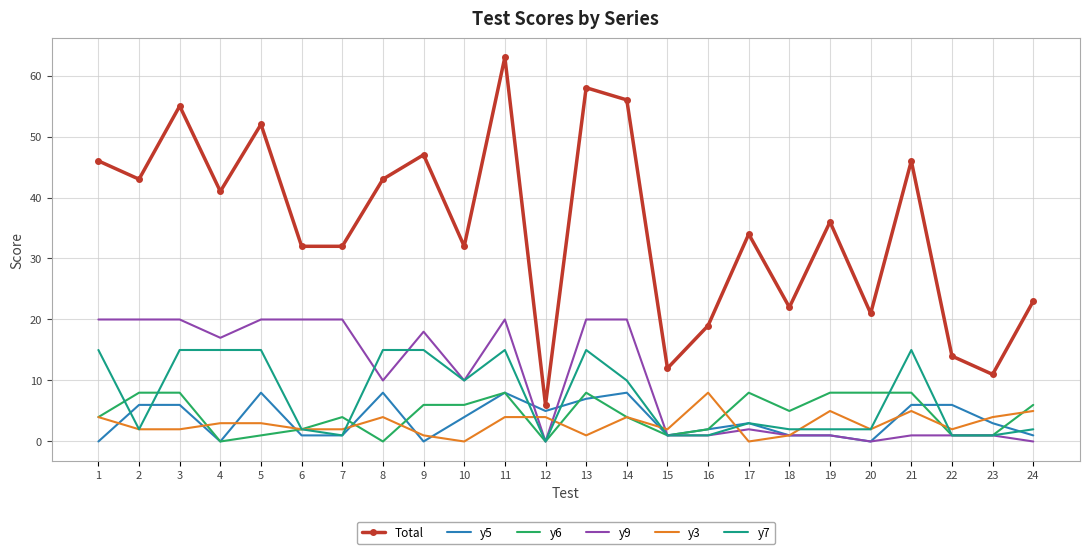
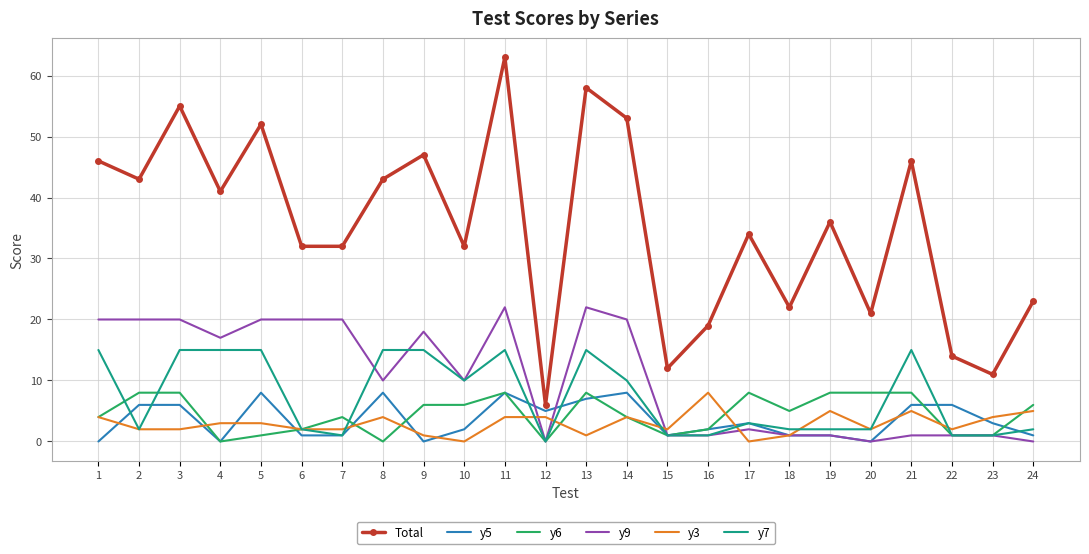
y5, 10: 4 -> 2
y9, 11: 20 -> 22
y9, 13: 20 -> 22
Total, 14: 56 -> 53
